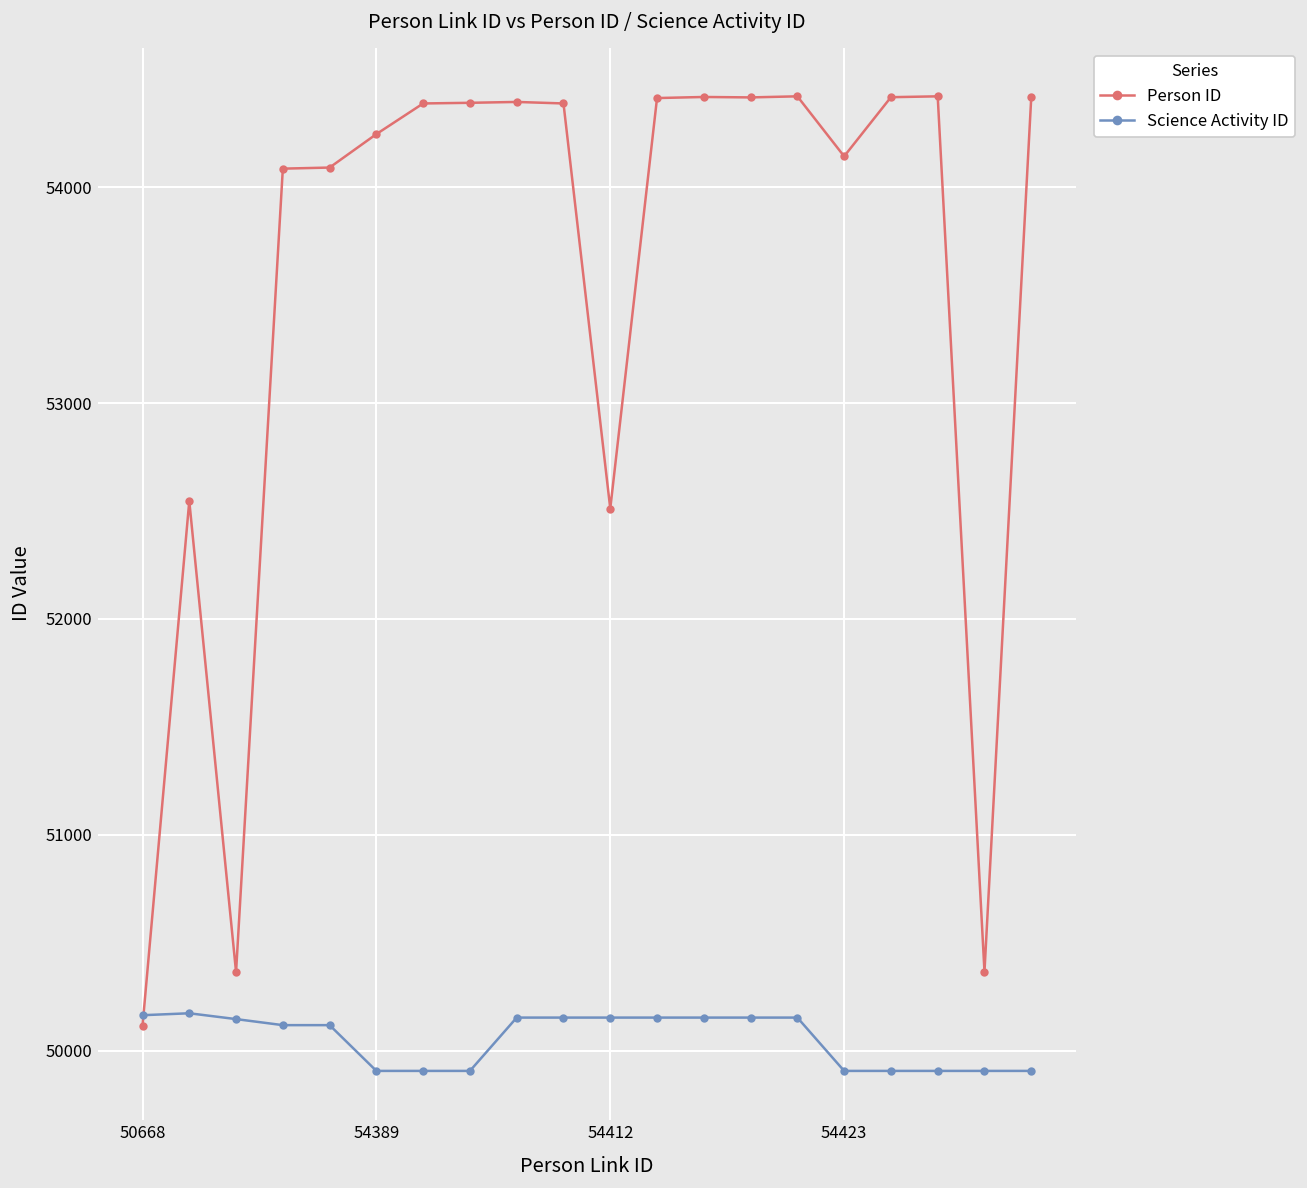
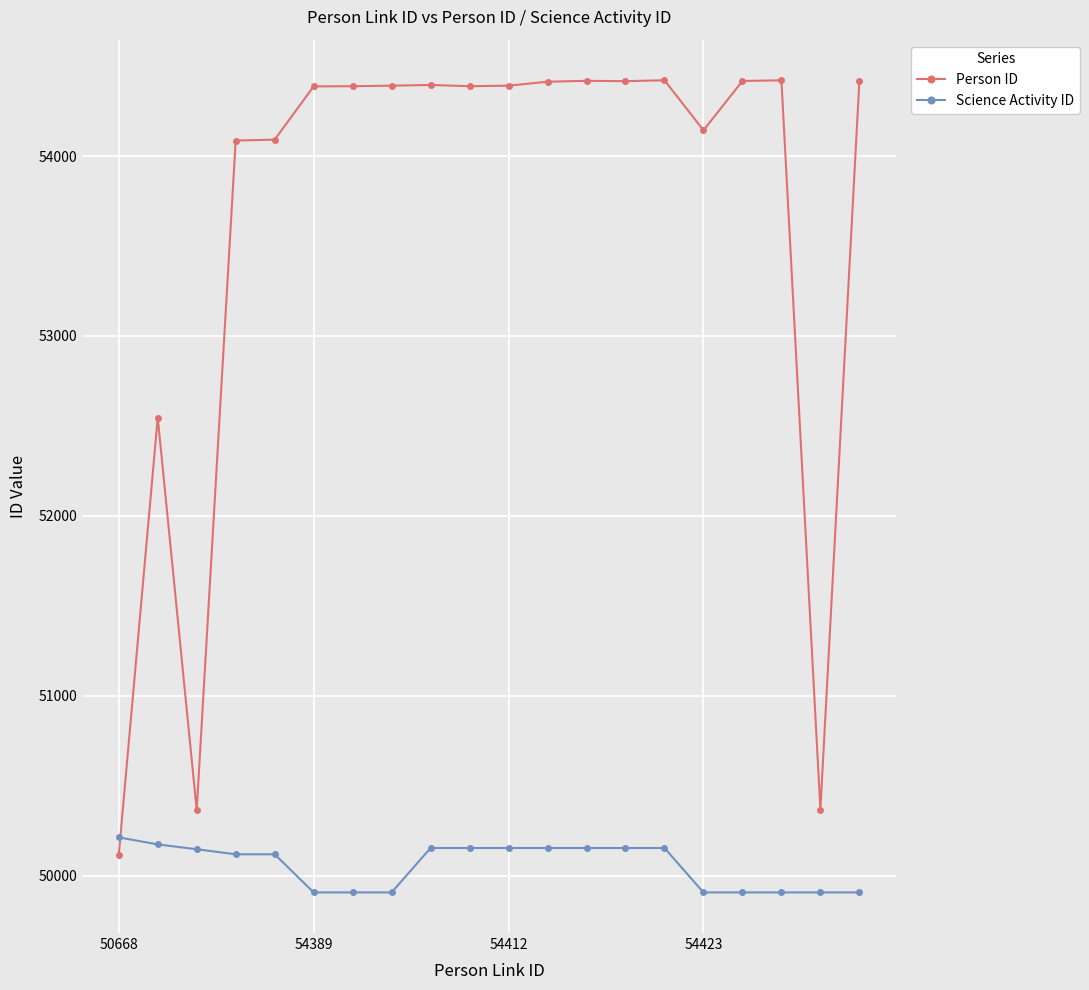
Science Activity ID, 50668: 50160 -> 50210
Person ID, 54389: 54250 -> 54390
Person ID, 54412: 52510 -> 54390
